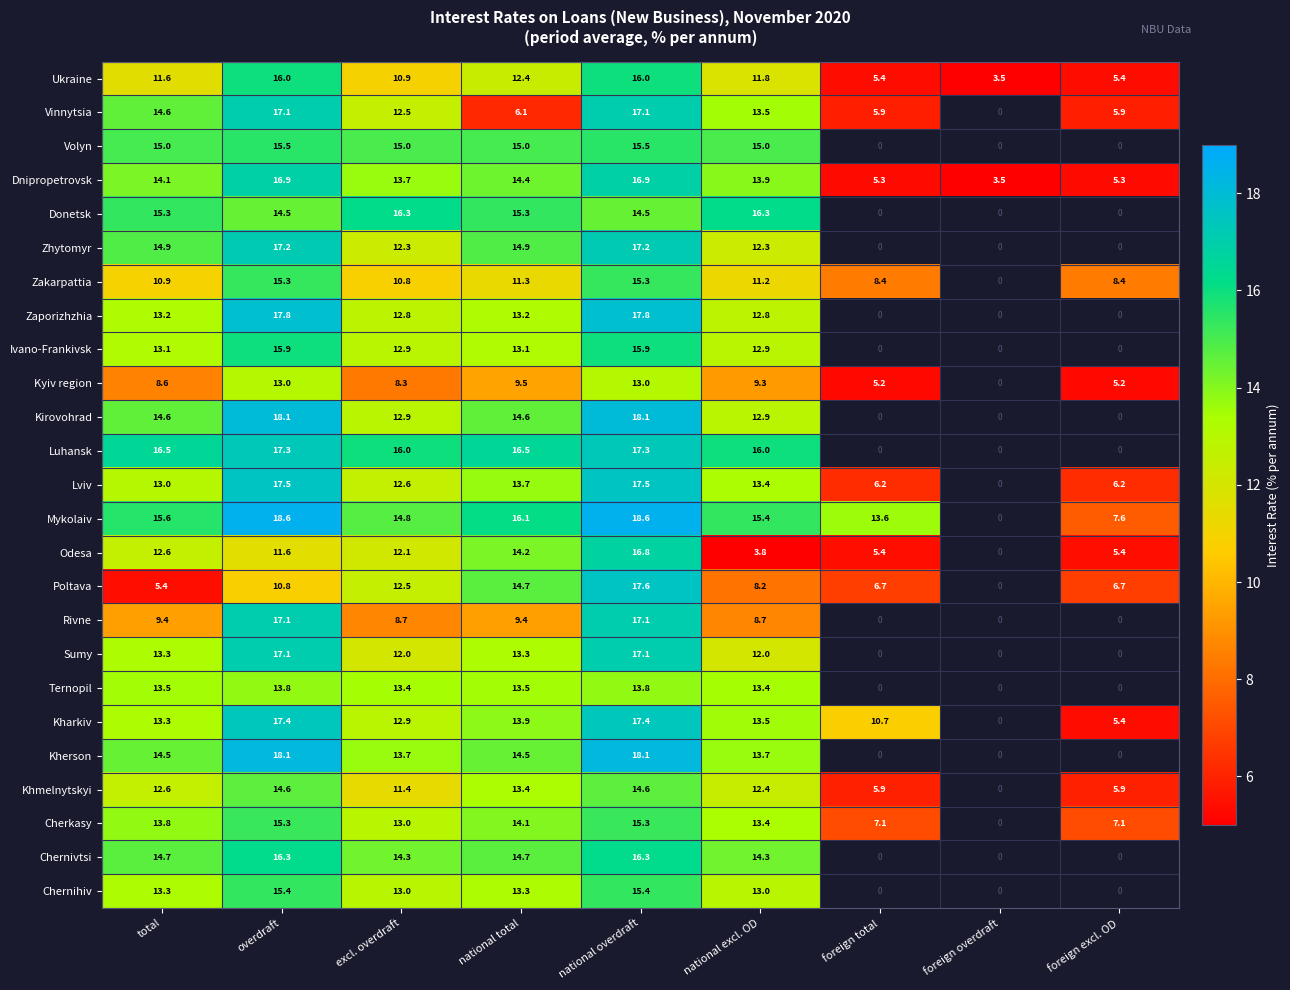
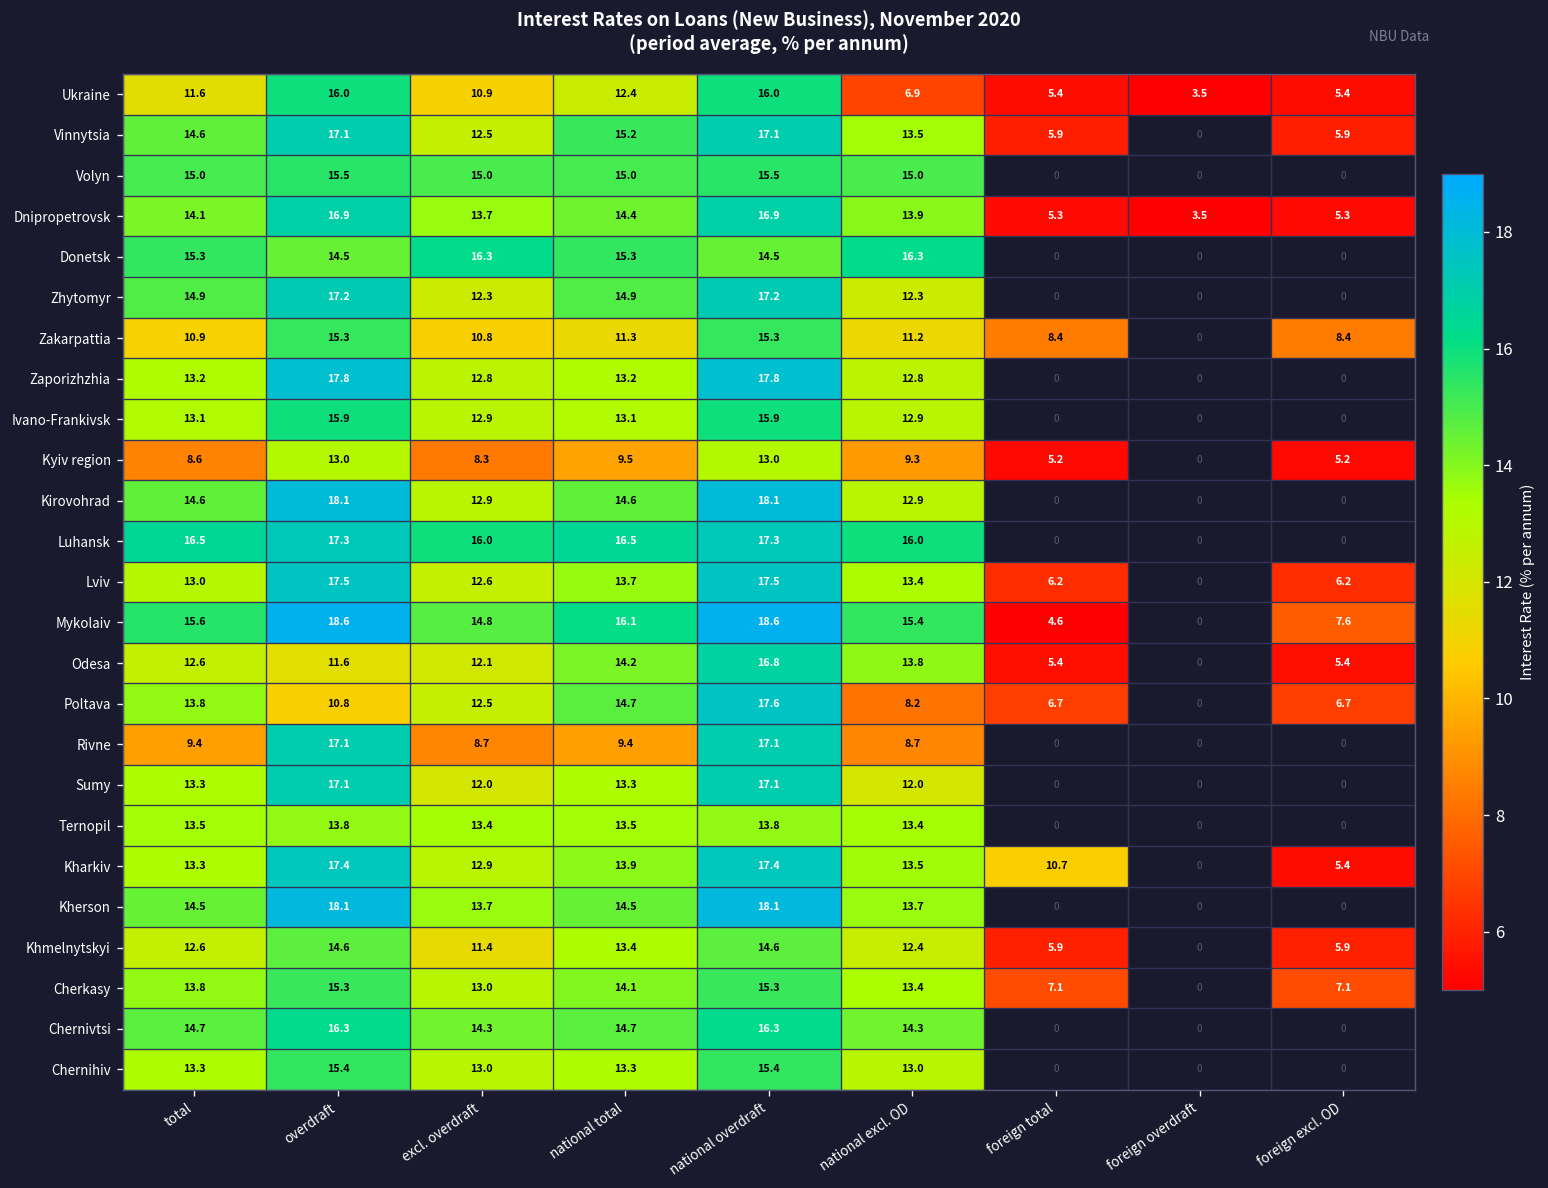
Ukraine, national excl. OD: 11.8 -> 6.9
Vinnytsia, national total: 6.1 -> 15.2
Mykolaiv, foreign total: 13.6 -> 4.6
Odesa, national excl. OD: 3.8 -> 13.8
Poltava, total: 5.4 -> 13.8
